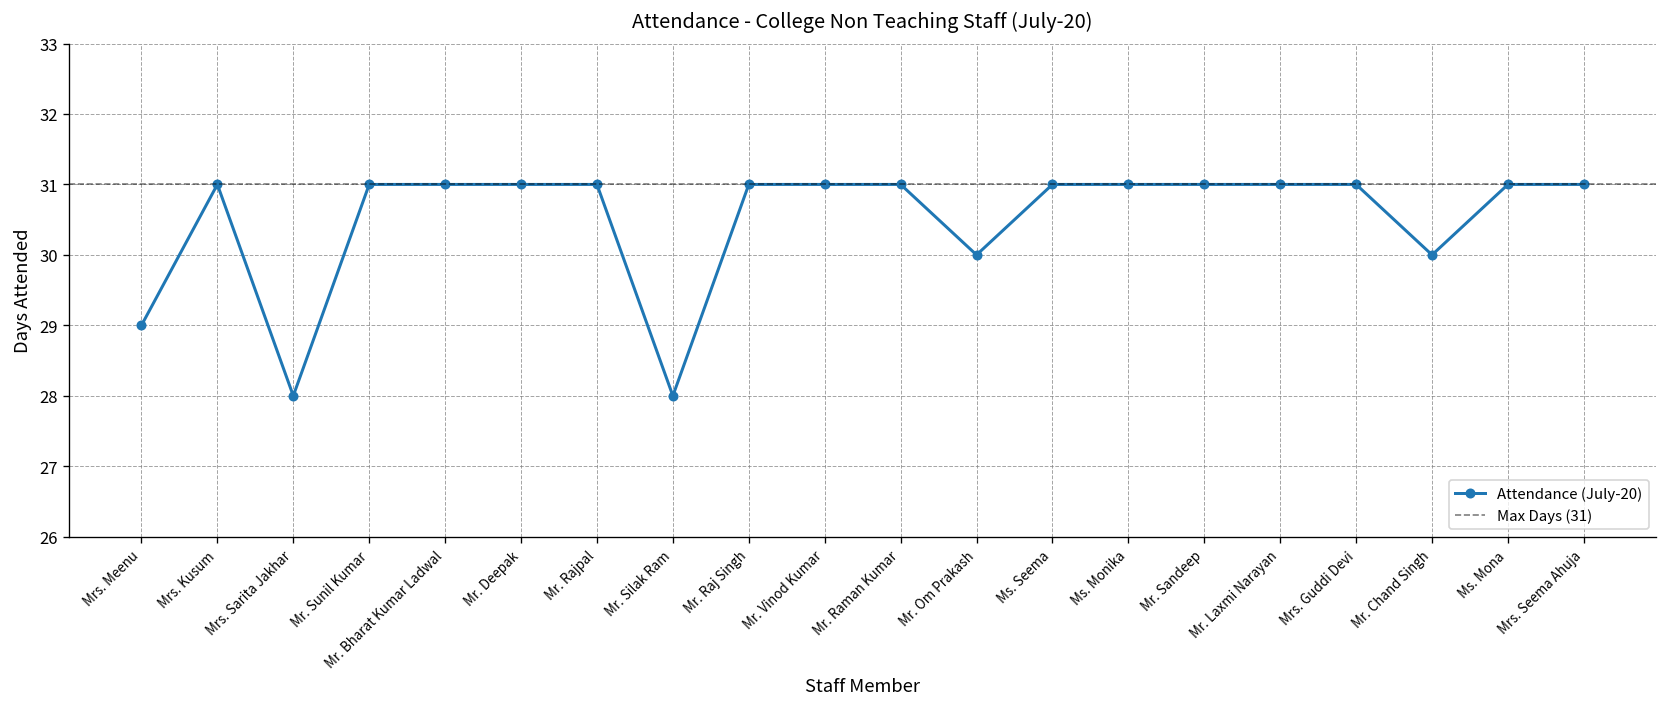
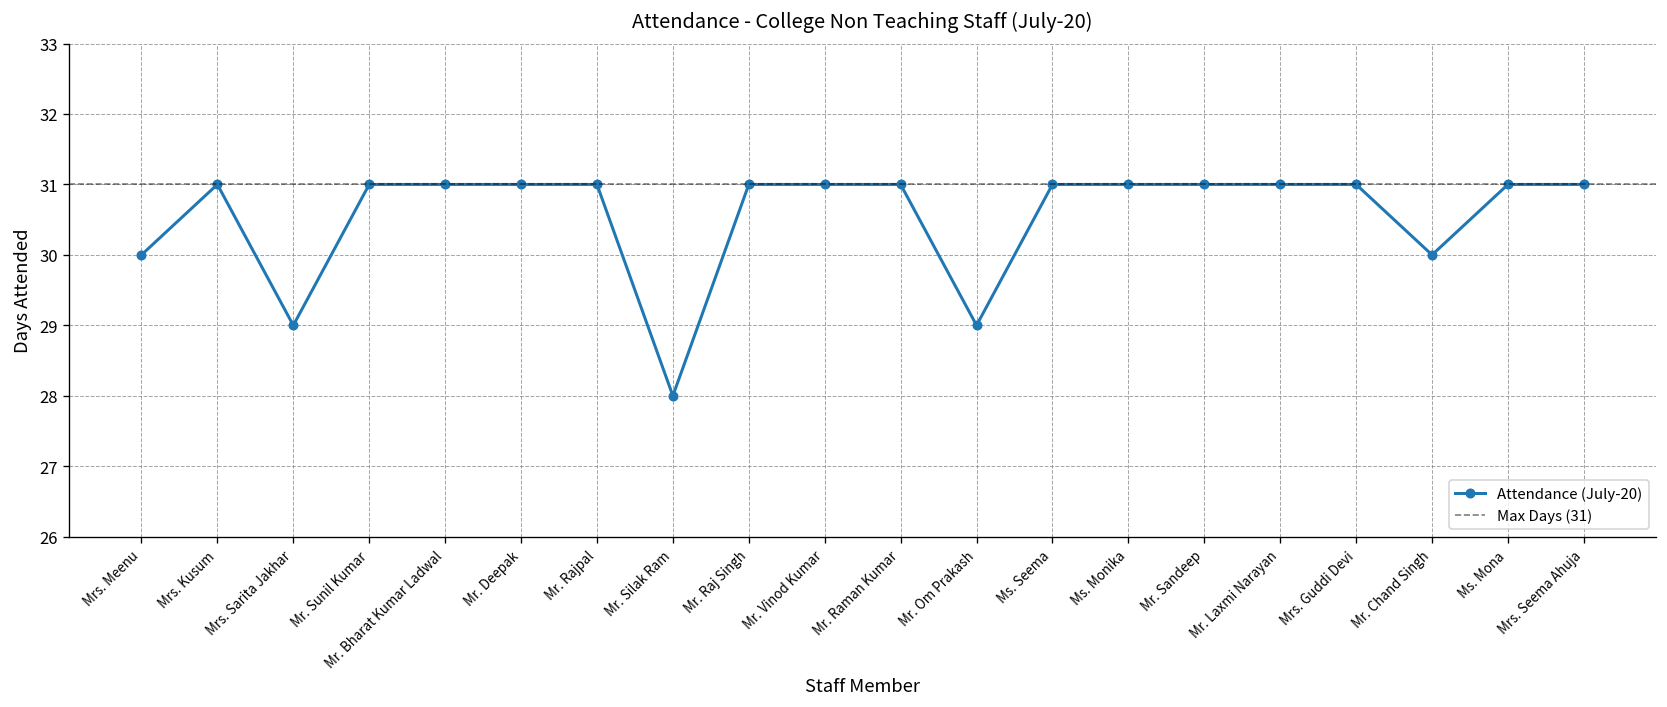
Mrs. Meenu: 29 -> 30
Mrs. Sarita Jakhar: 28 -> 29
Mr. Om Prakash: 30 -> 29
